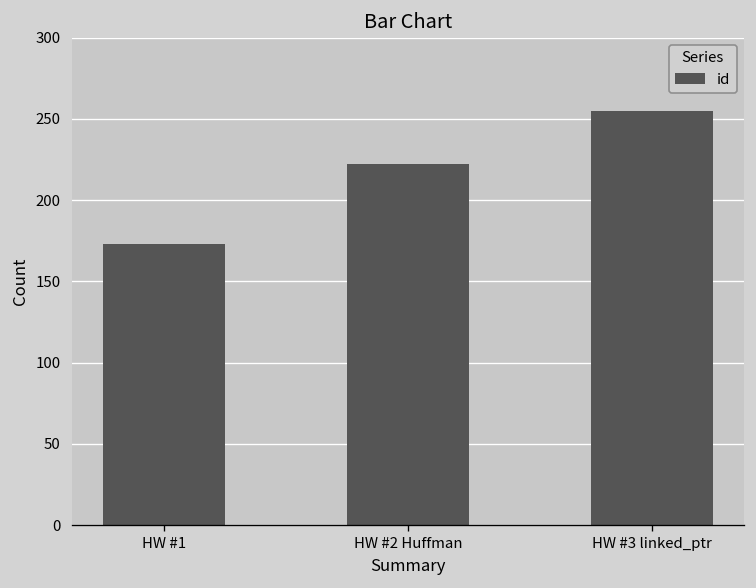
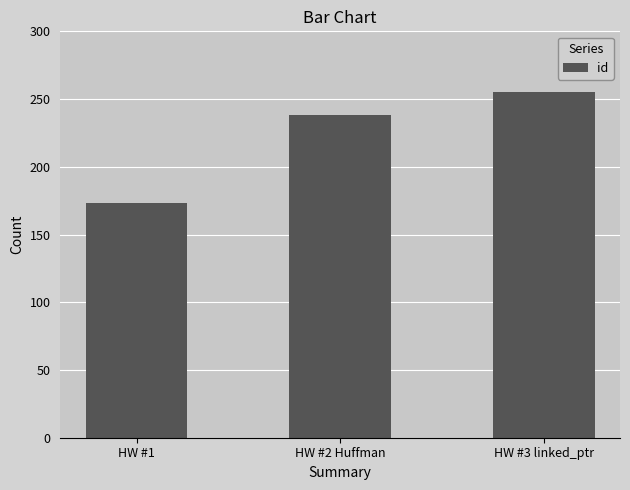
HW #2 Huffman: 222 -> 238
